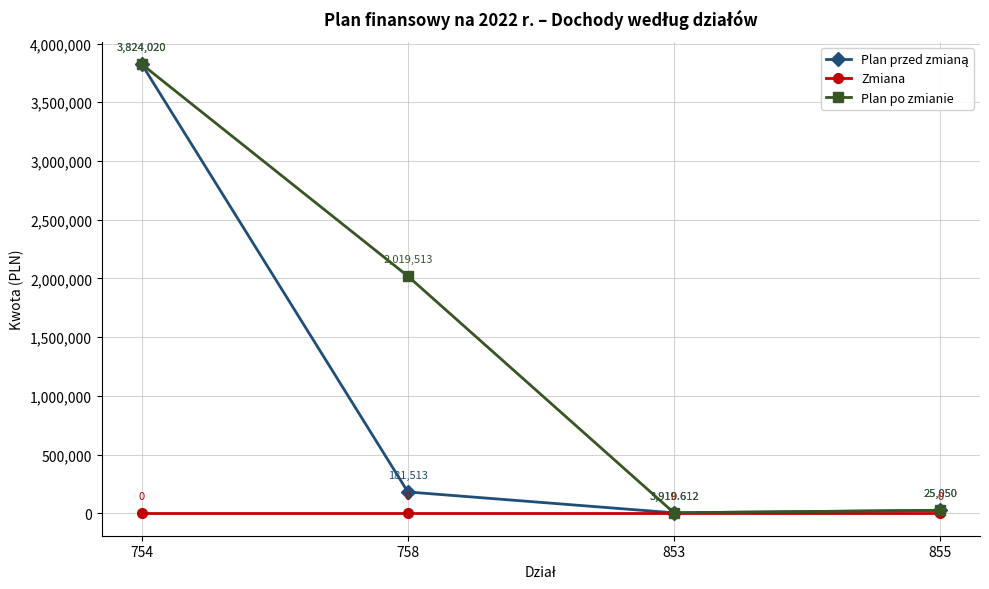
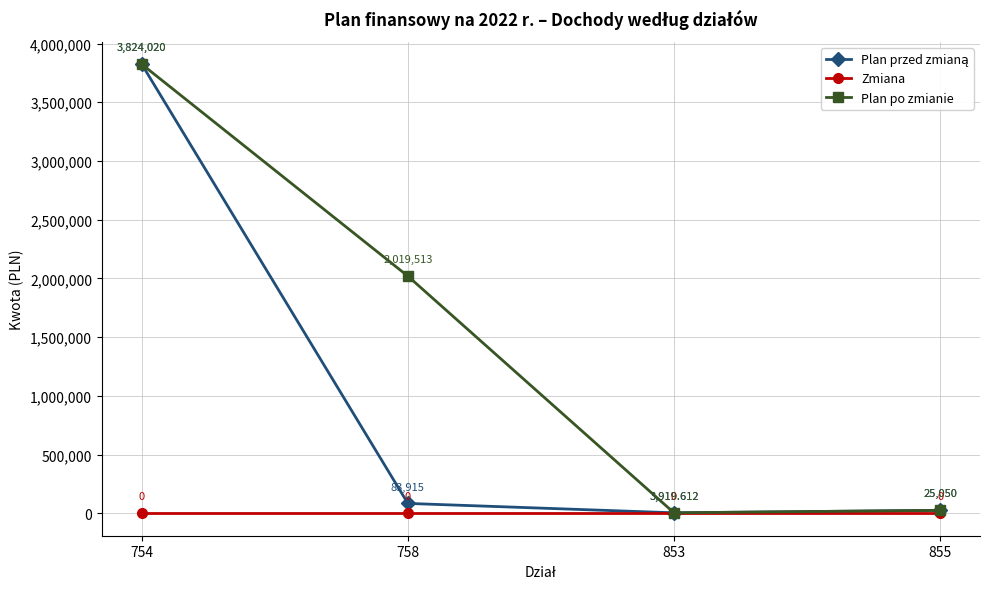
Plan przed zmianą, 758: 181,513 -> 83,915
